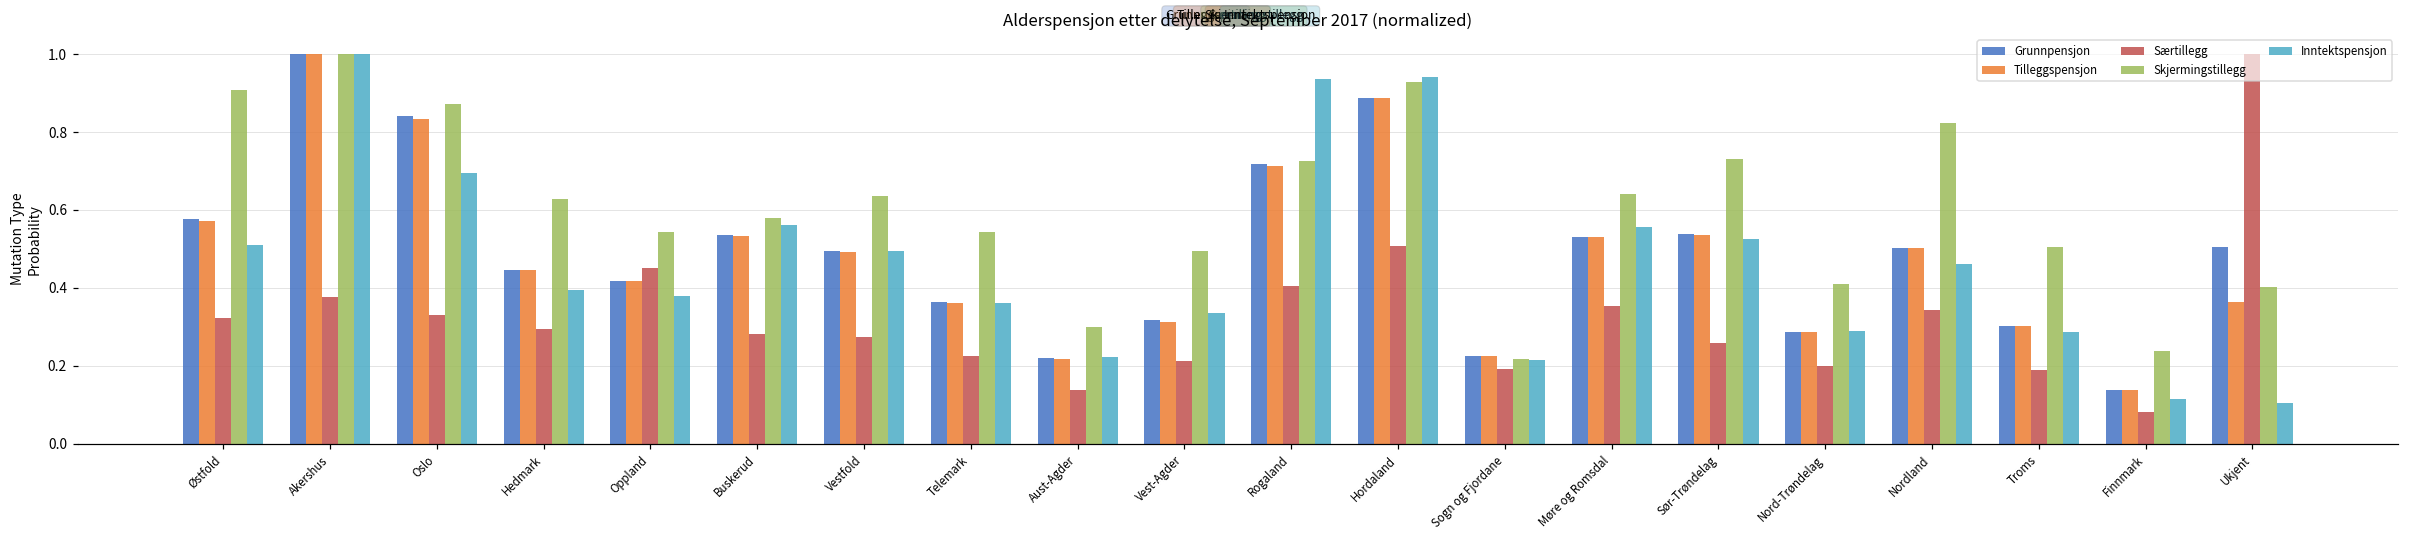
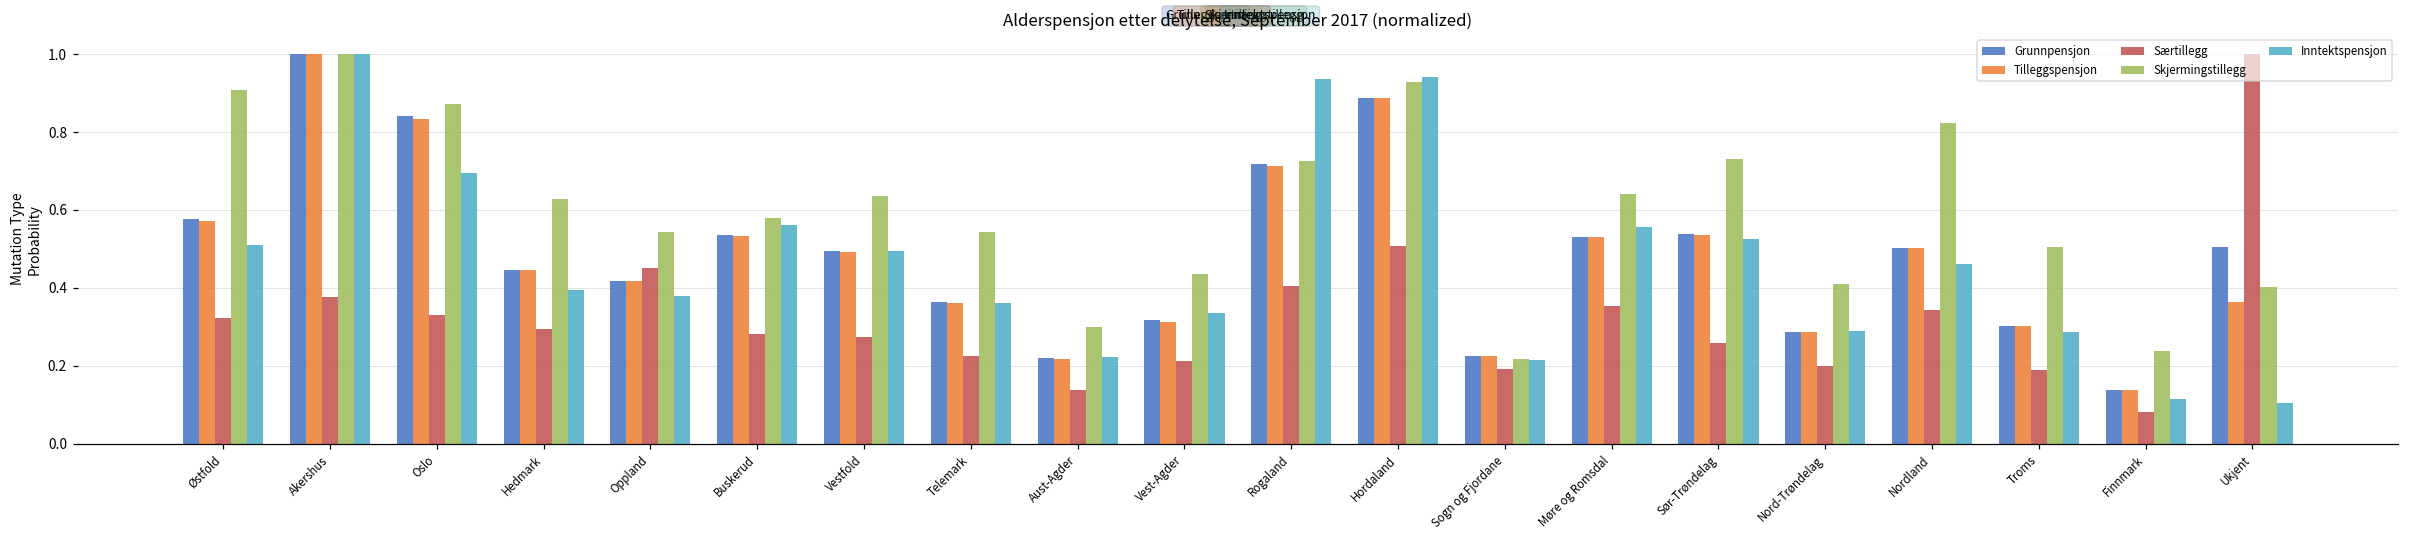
Skjermingstillegg, Vest-Agder: 0.49 -> 0.44
